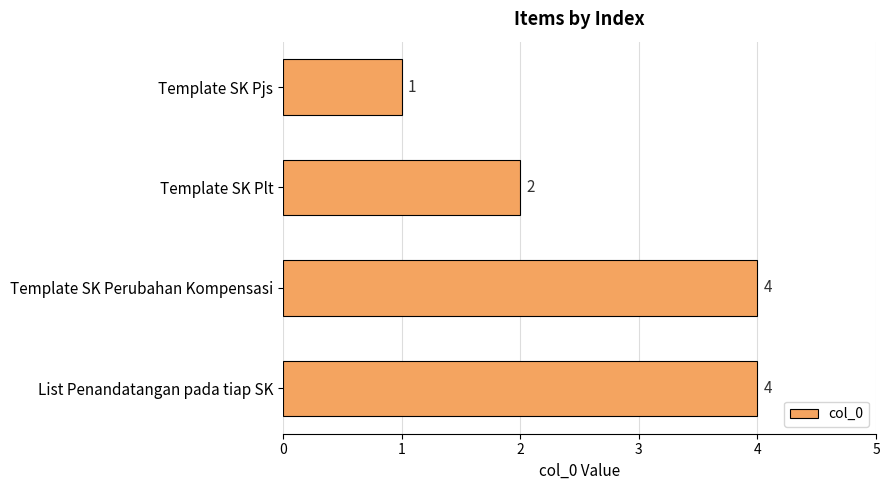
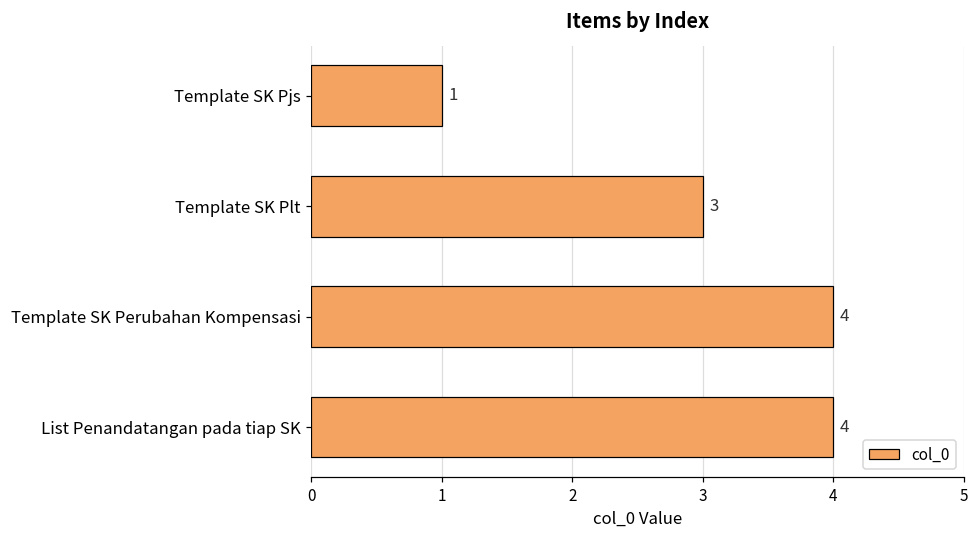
Template SK Plt: 2 -> 3
